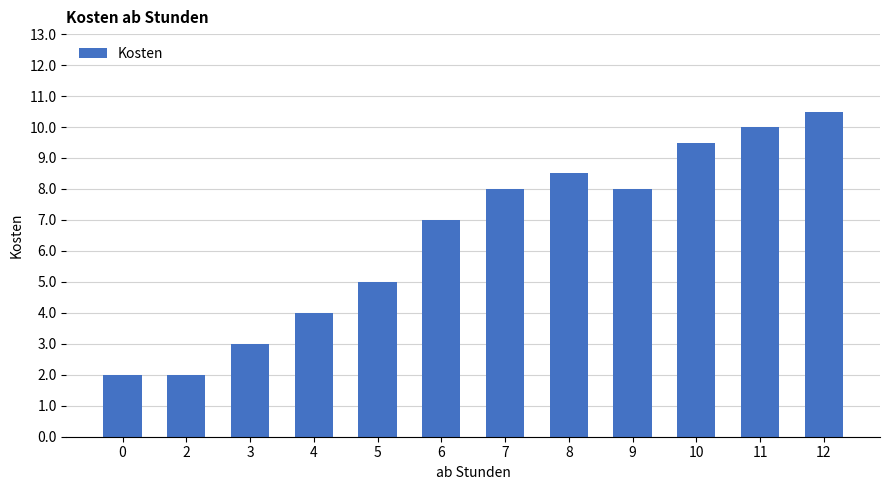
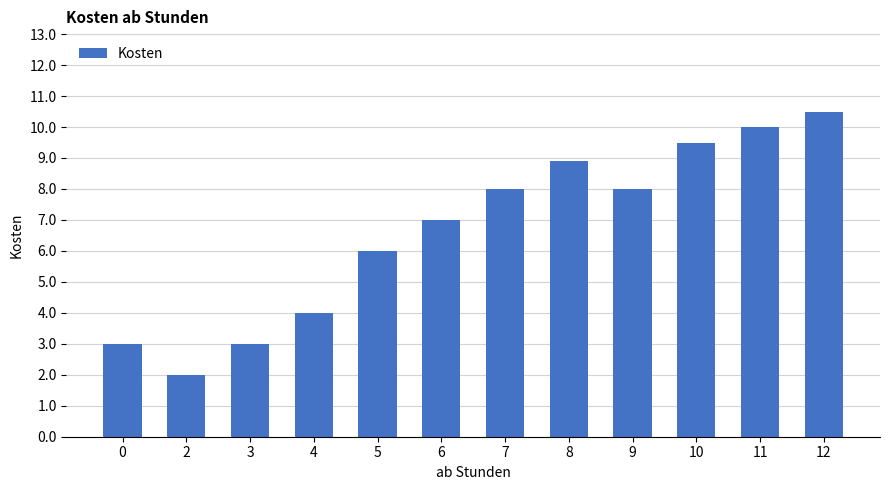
0: 2 -> 3
5: 5 -> 6
8: 8.5 -> 8.9
